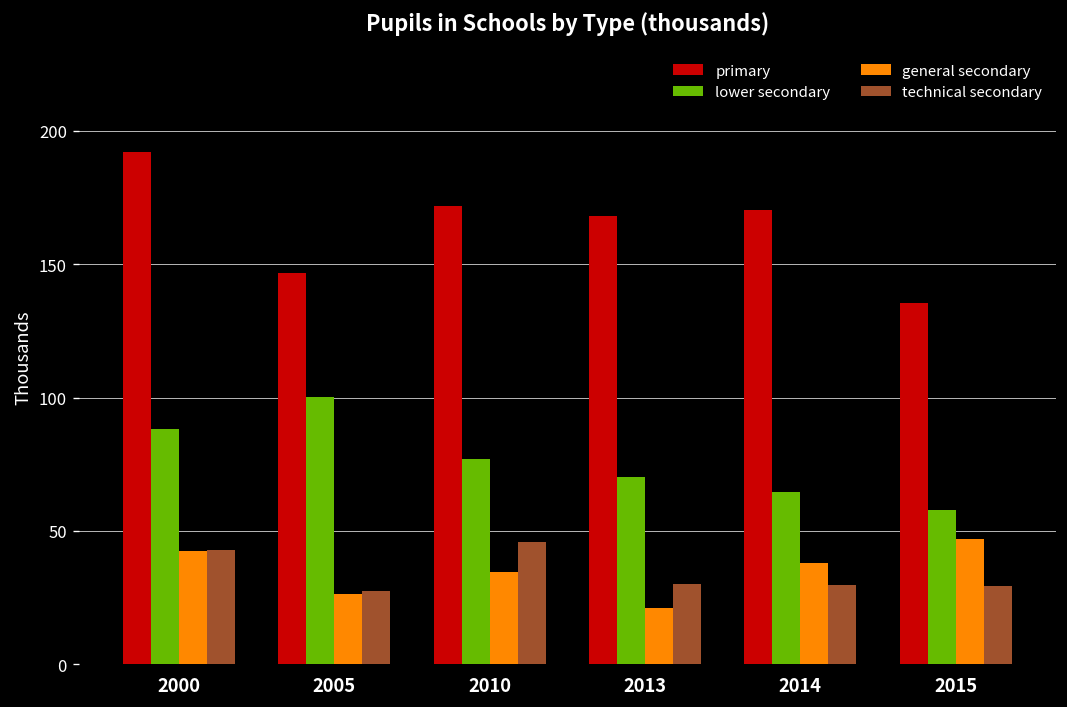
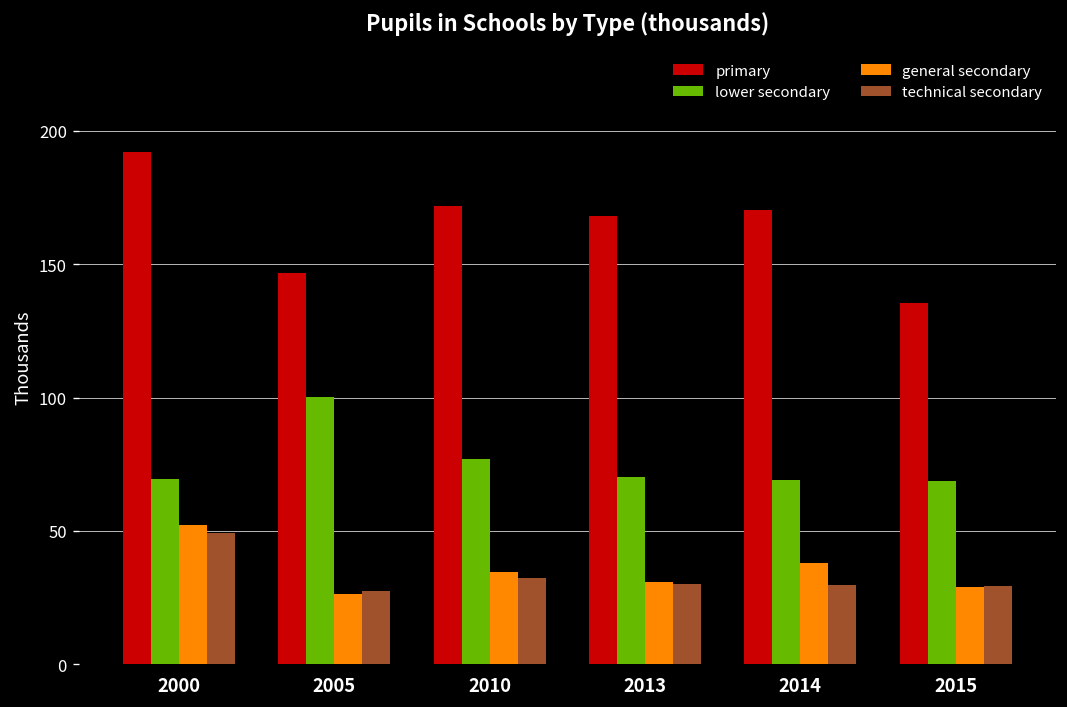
lower secondary, 2000: 88 -> 69
general secondary, 2000: 43 -> 52
technical secondary, 2000: 43 -> 49
technical secondary, 2010: 46 -> 32
general secondary, 2013: 21 -> 31
lower secondary, 2014: 65 -> 69
lower secondary, 2015: 58 -> 69
general secondary, 2015: 47 -> 29
